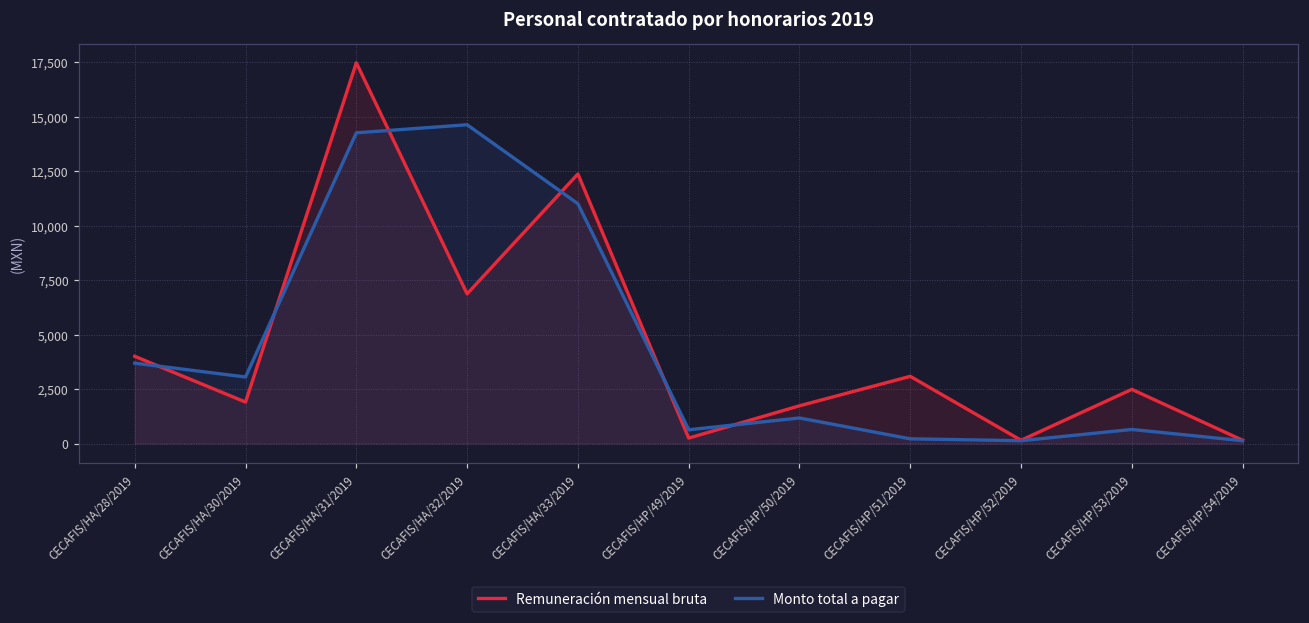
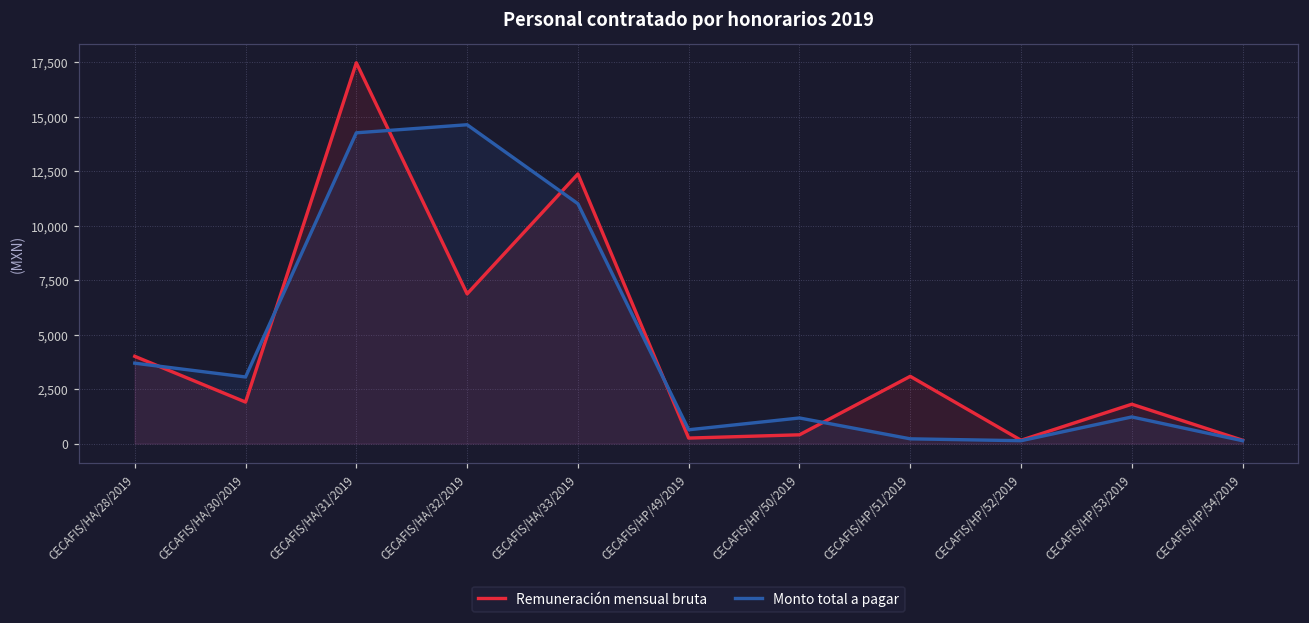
Remuneración mensual bruta, CECAFIS/HP/50/2019: 1,700 -> 400
Remuneración mensual bruta, CECAFIS/HP/53/2019: 2,500 -> 1,800
Monto total a pagar, CECAFIS/HP/53/2019: 600 -> 1,200
